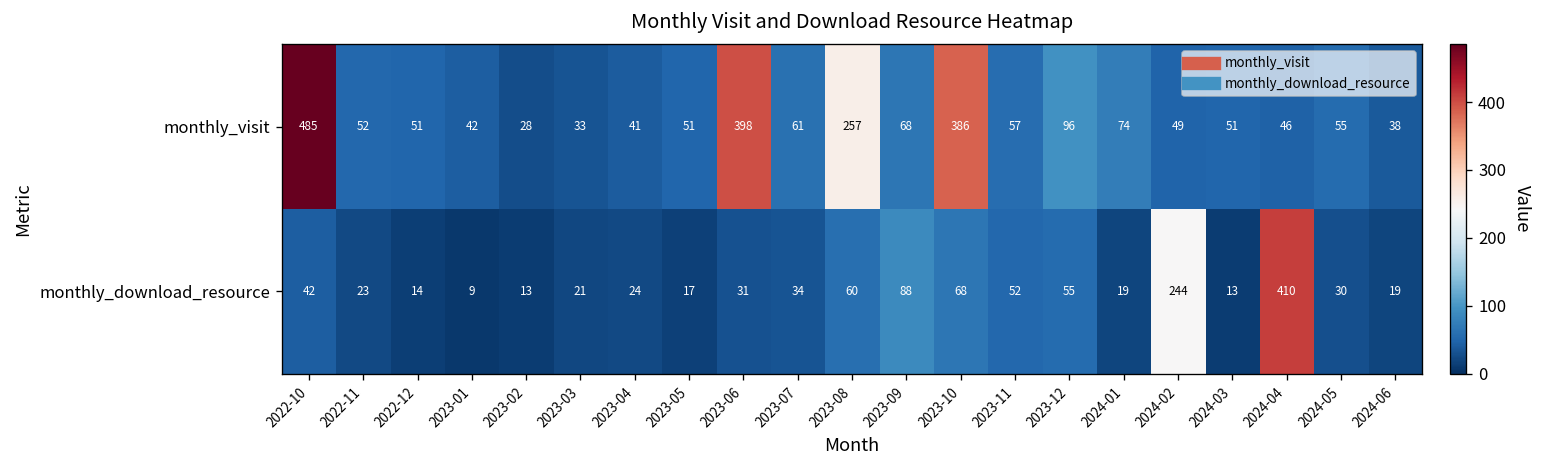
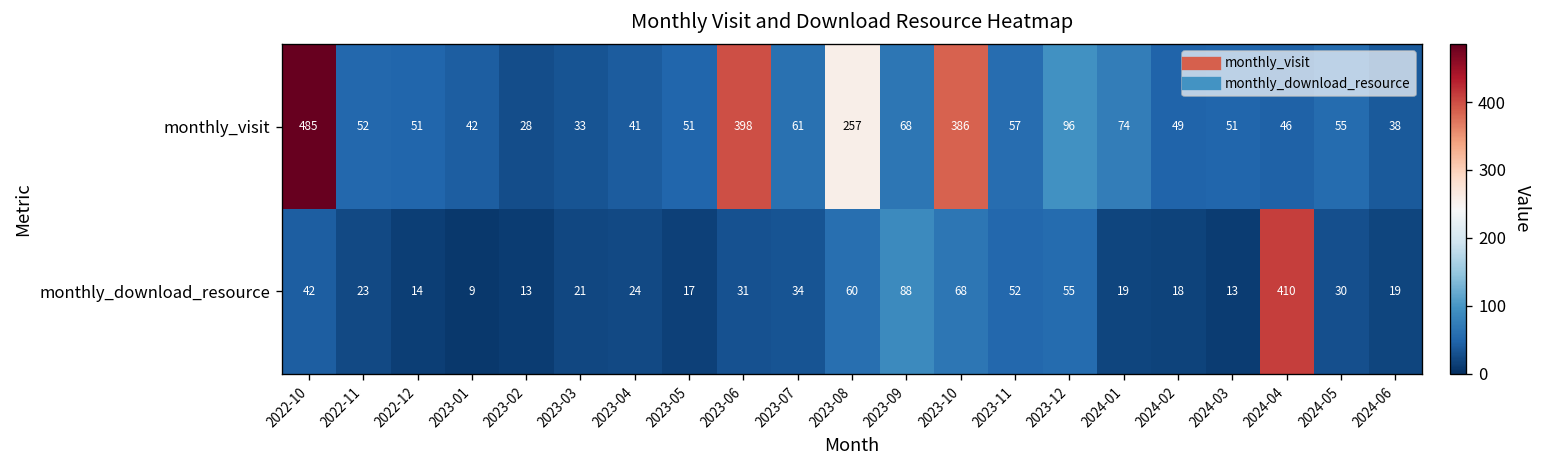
monthly_download_resource, 2024-02: 244 -> 18
